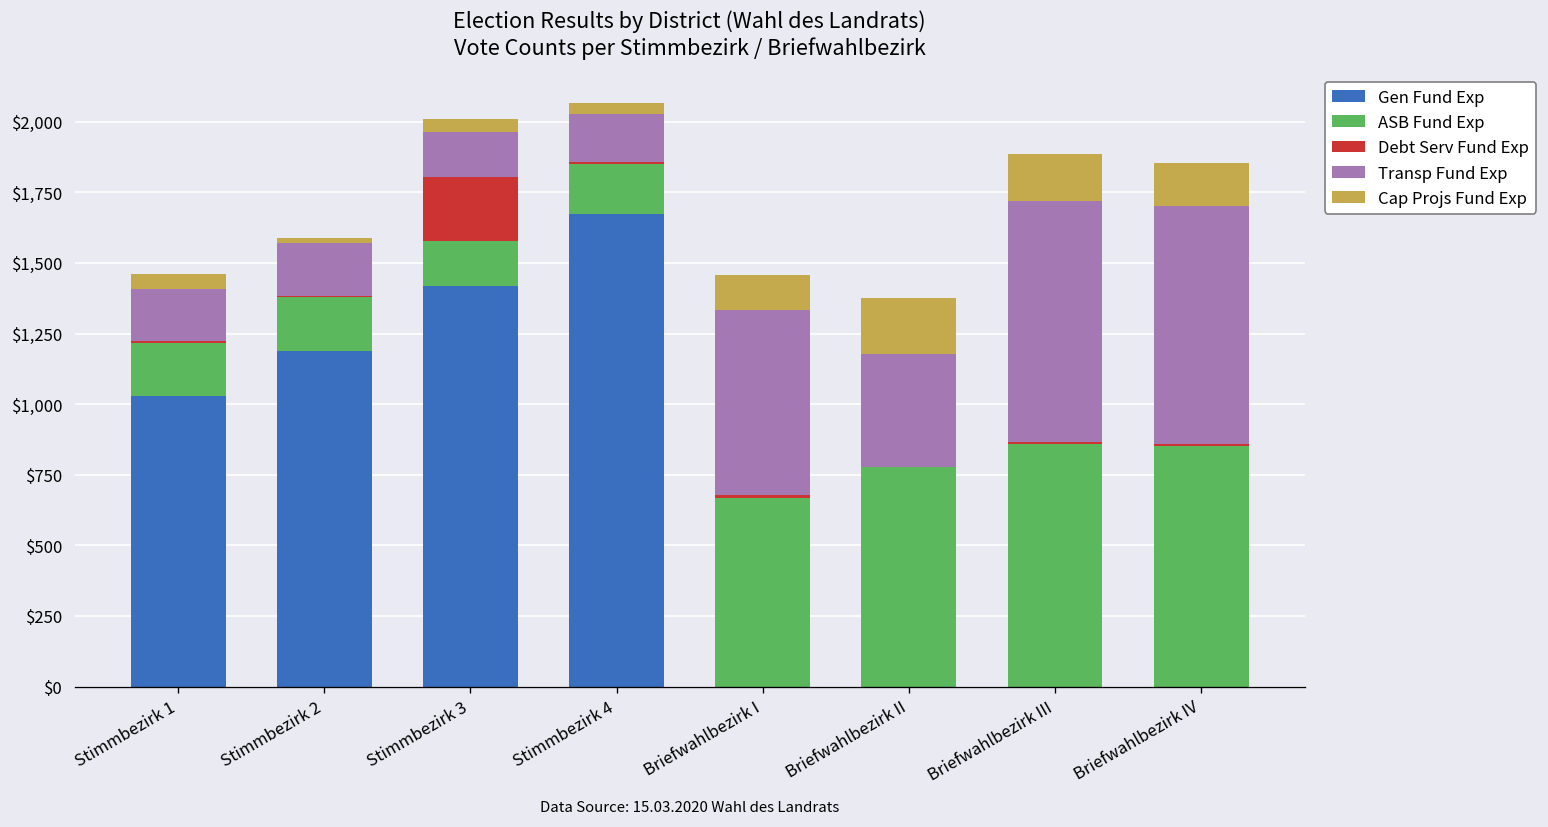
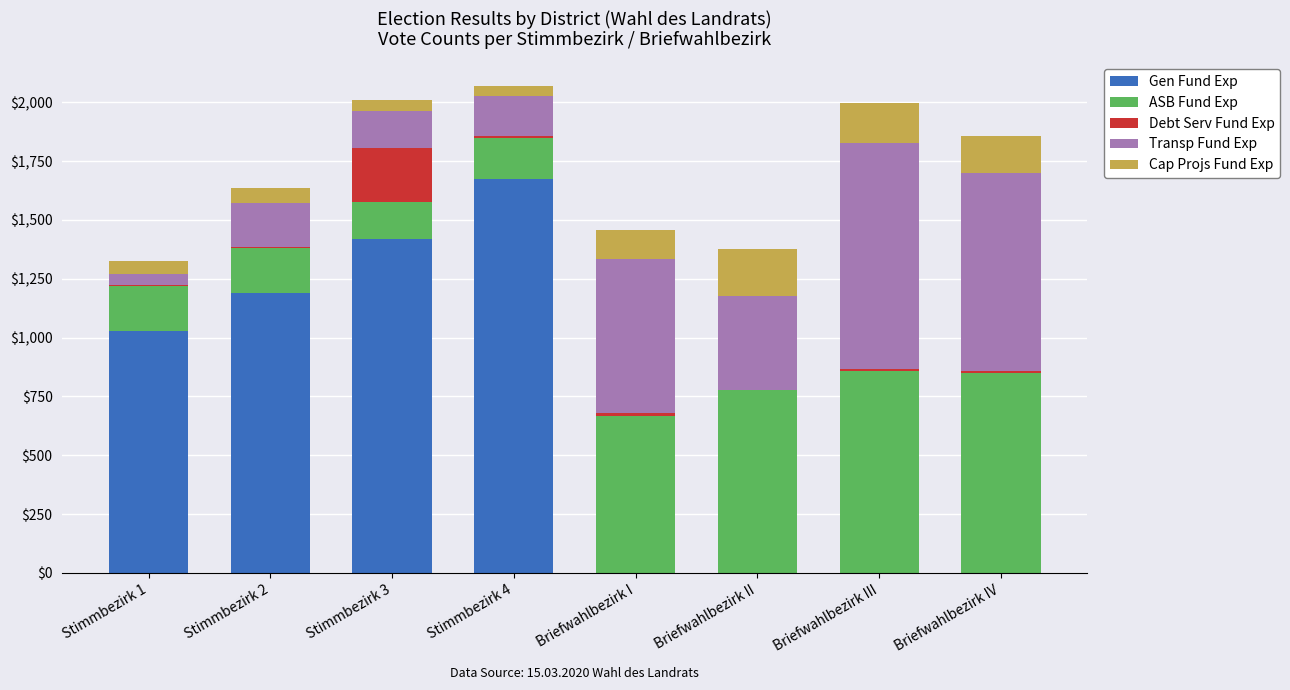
Transp Fund Exp, Stimmbezirk 1: $180 -> $50
Cap Projs Fund Exp, Stimmbezirk 2: $20 -> $60
Transp Fund Exp, Briefwahlbezirk III: $850 -> $960
